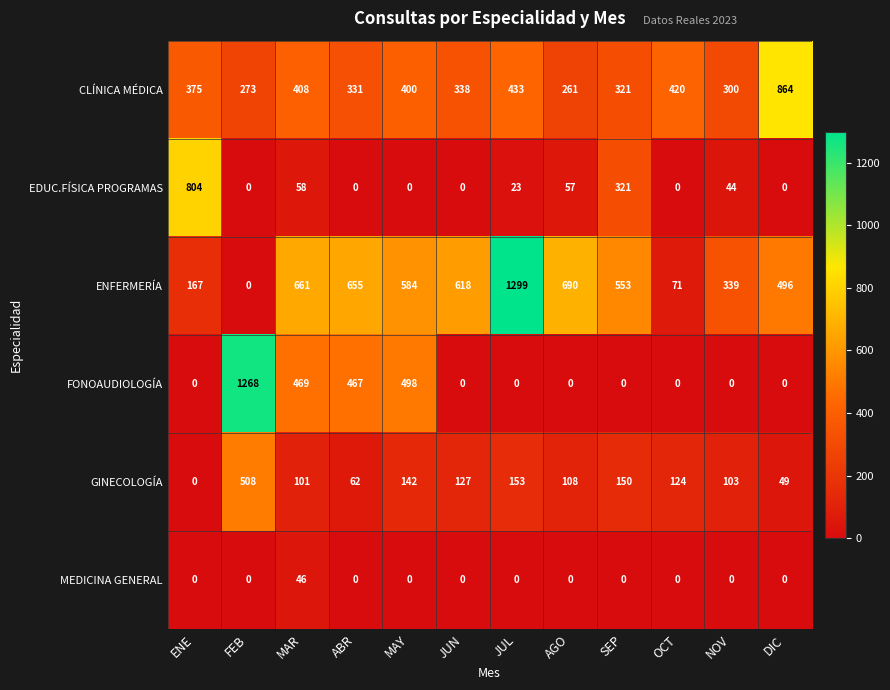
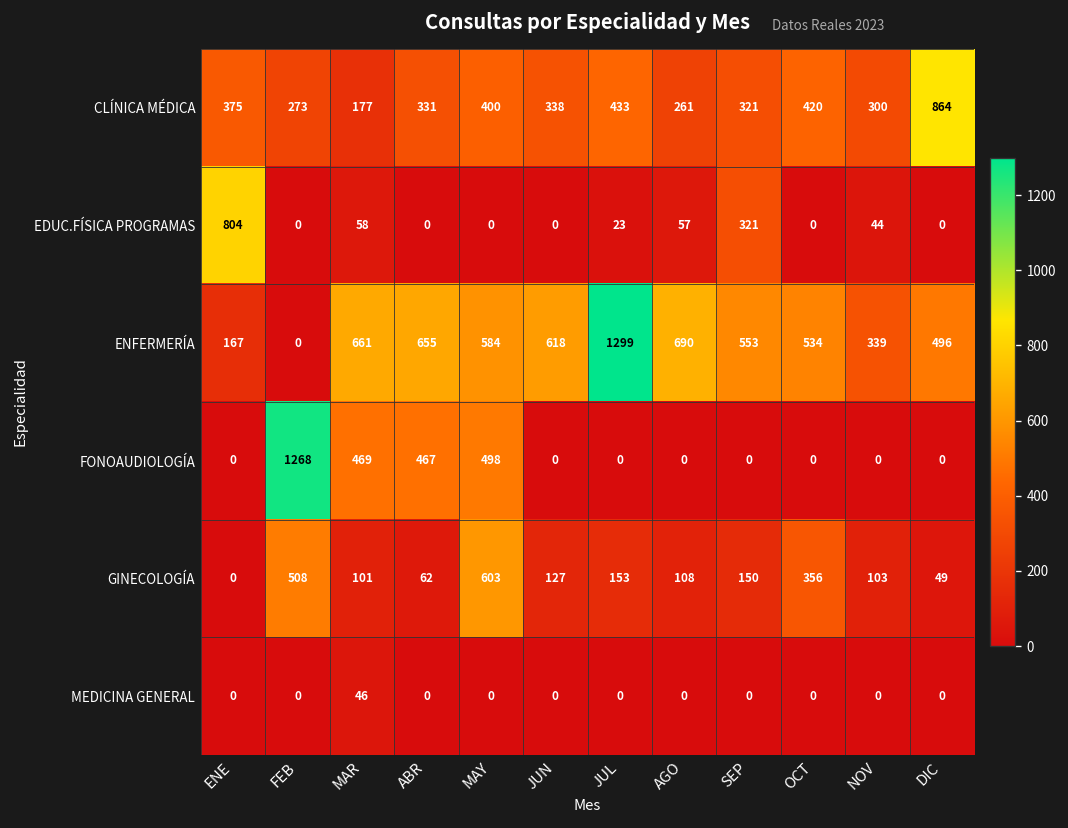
CLÍNICA MÉDICA, MAR: 408 -> 177
ENFERMERÍA, OCT: 71 -> 534
GINECOLOGÍA, MAY: 142 -> 603
GINECOLOGÍA, OCT: 124 -> 356
